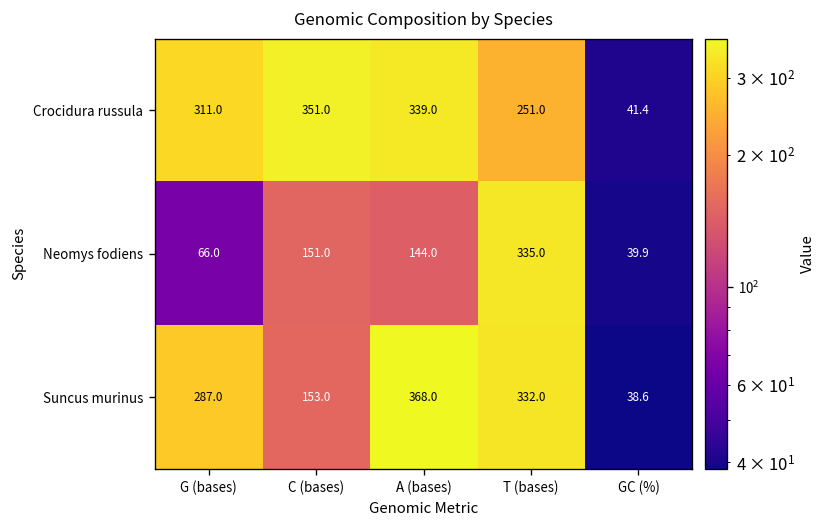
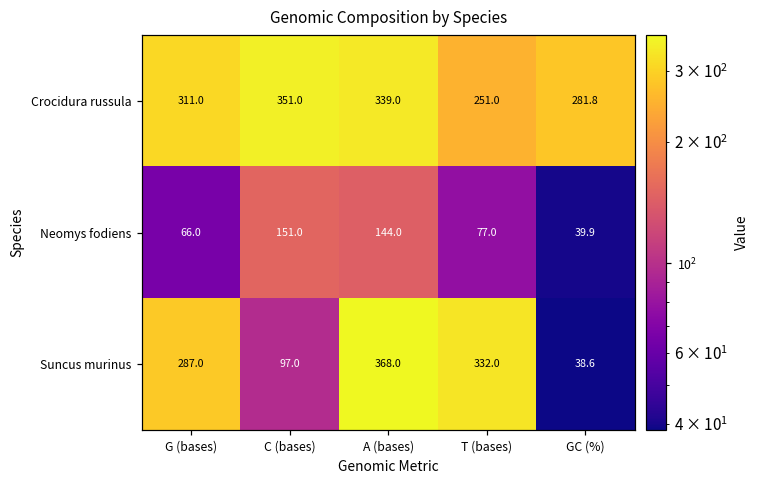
Crocidura russula, GC (%): 41.4 -> 281.8
Neomys fodiens, T (bases): 335.0 -> 77.0
Suncus murinus, C (bases): 153.0 -> 97.0
